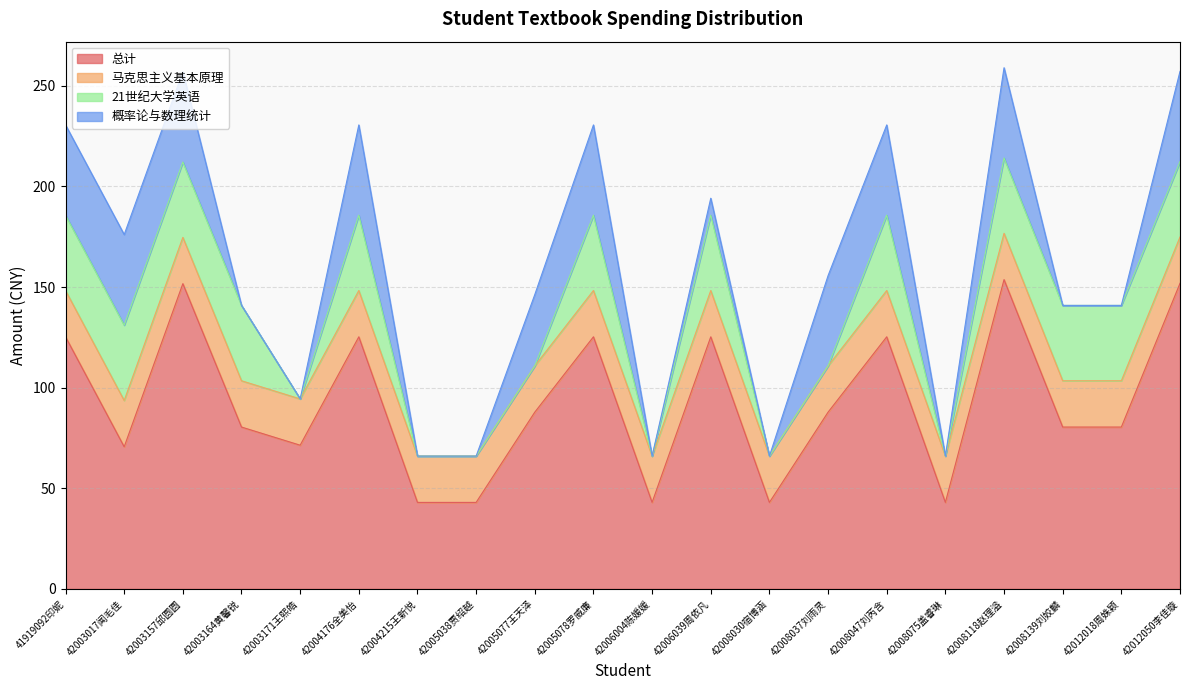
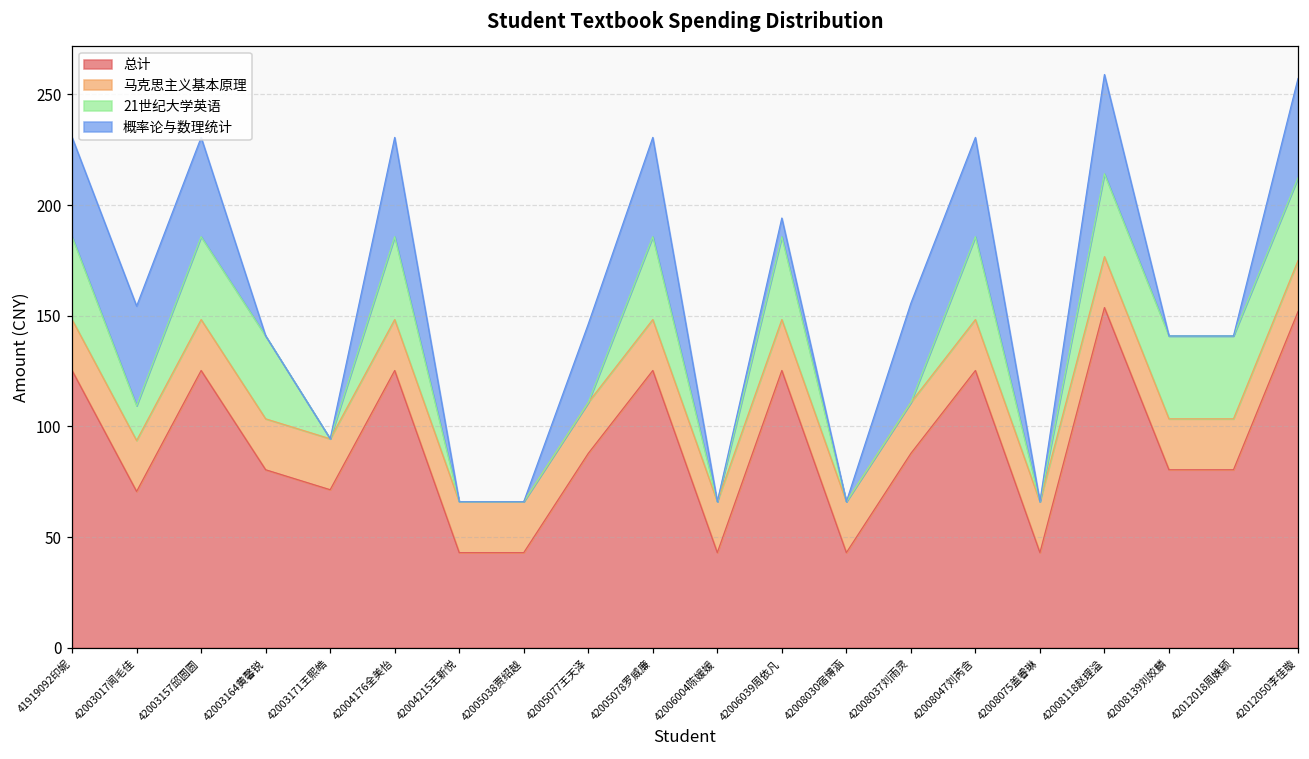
21世纪大学英语, 42003017闻毛佳: 37 -> 16
总计, 42003157邱圆圆: 152 -> 125
